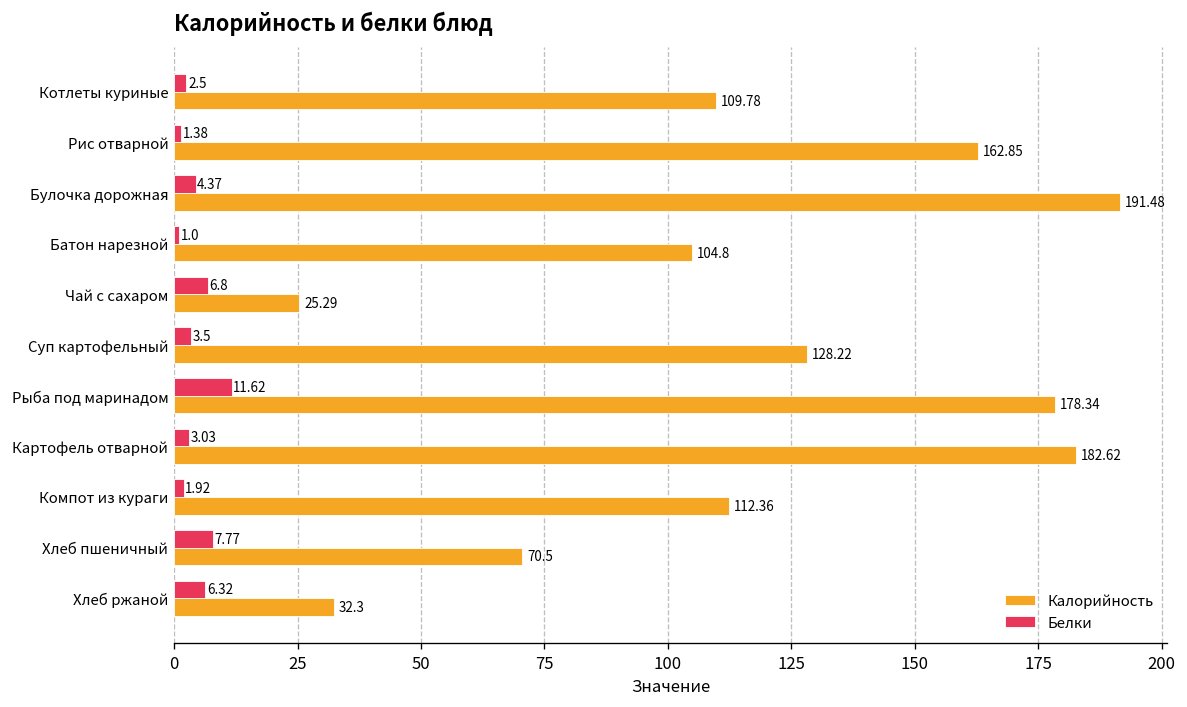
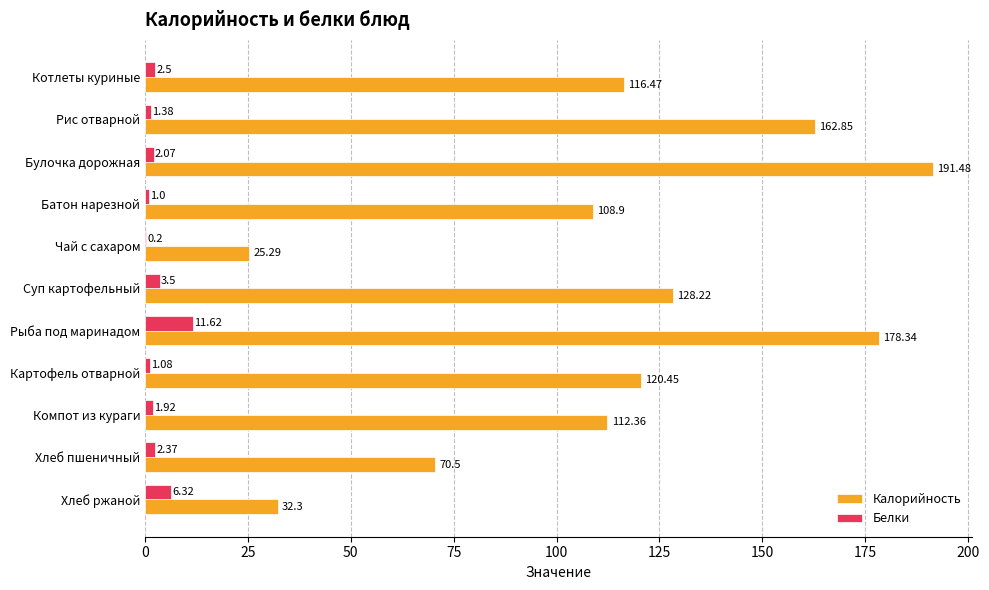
Калорийность, Котлеты куриные: 109.78 -> 116.47
Белки, Булочка дорожная: 4.37 -> 2.07
Калорийность, Батон нарезной: 104.8 -> 108.9
Белки, Чай с сахаром: 6.8 -> 0.2
Белки, Картофель отварной: 3.03 -> 1.08
Калорийность, Картофель отварной: 182.62 -> 120.45
Белки, Хлеб пшеничный: 7.77 -> 2.37
